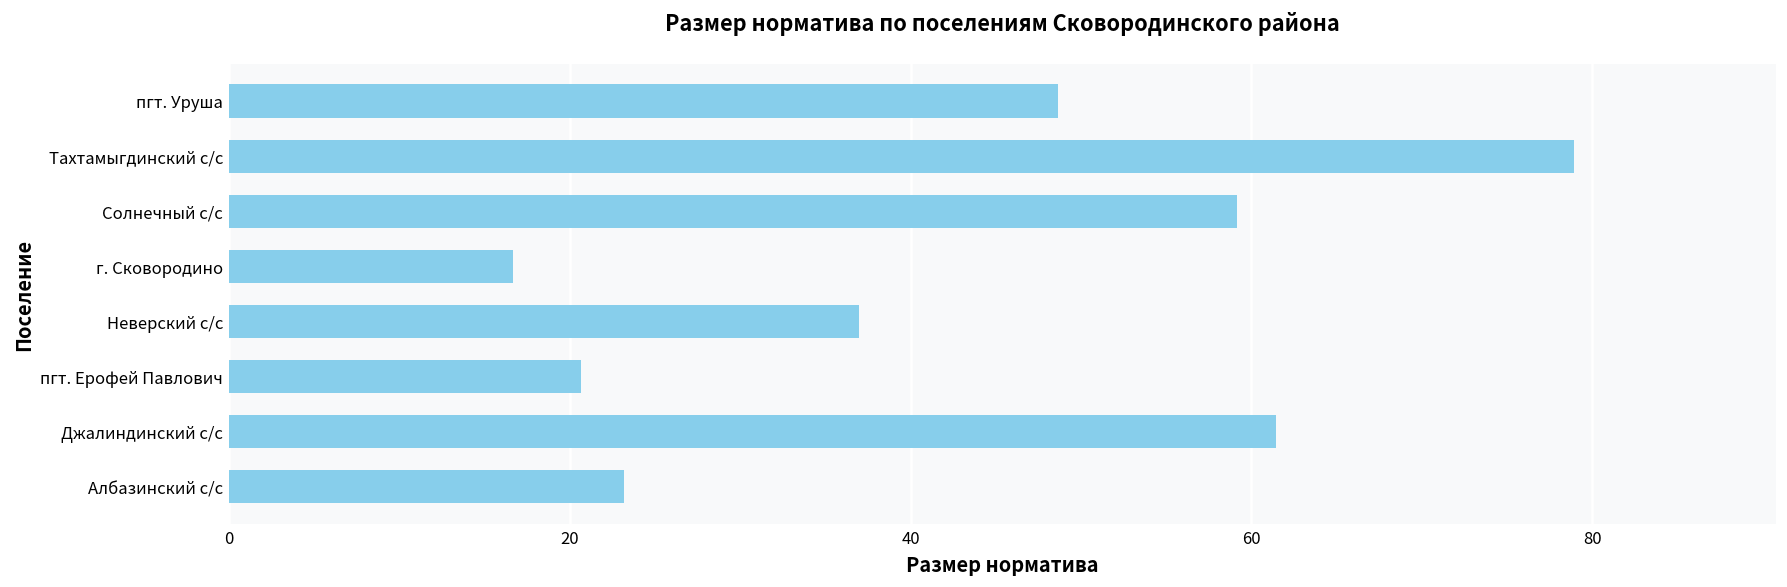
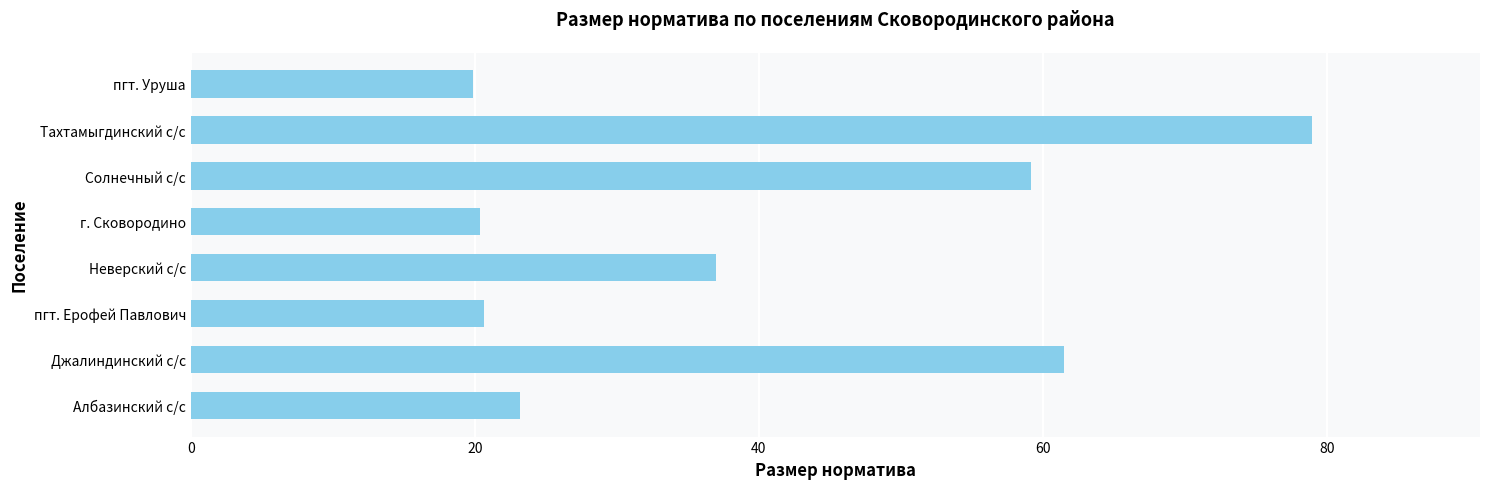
пгт. Уруша: 48.7 -> 19.9
г. Сковородино: 16.7 -> 20.3
